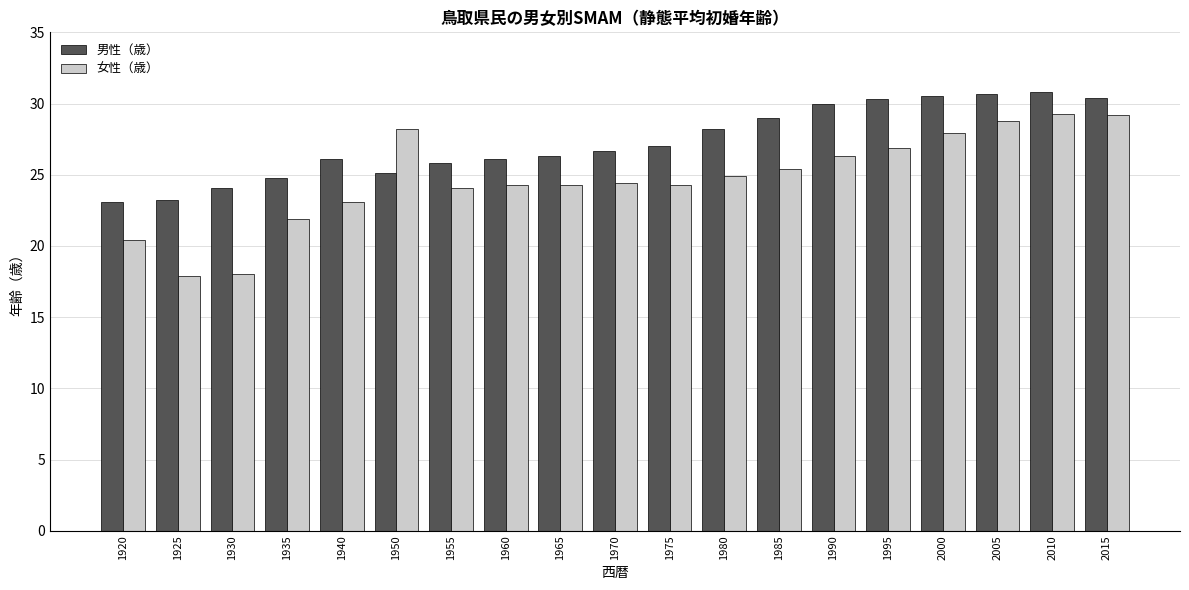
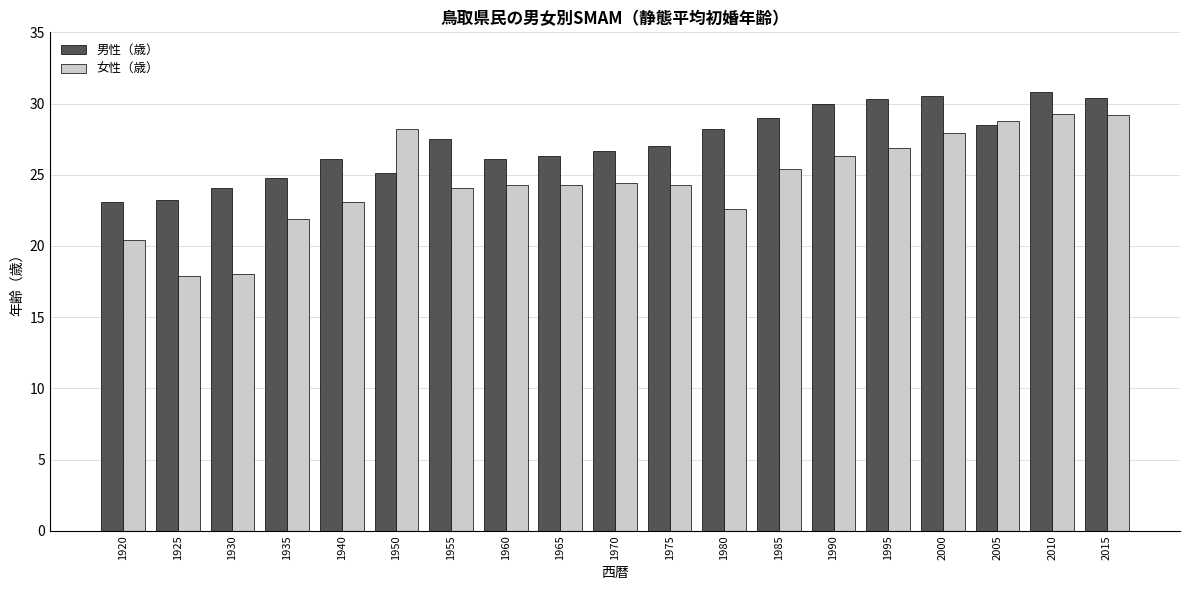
男性（歳）, 1955: 25.8 -> 27.5
女性（歳）, 1980: 24.9 -> 22.6
男性（歳）, 2005: 30.7 -> 28.5
